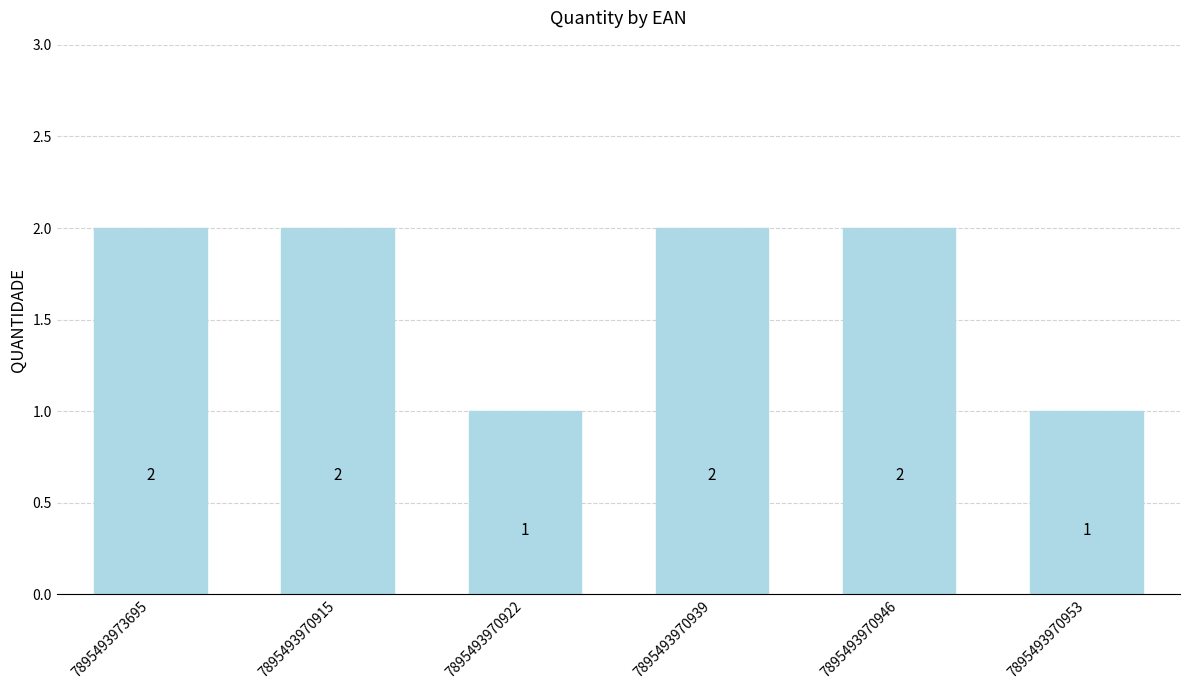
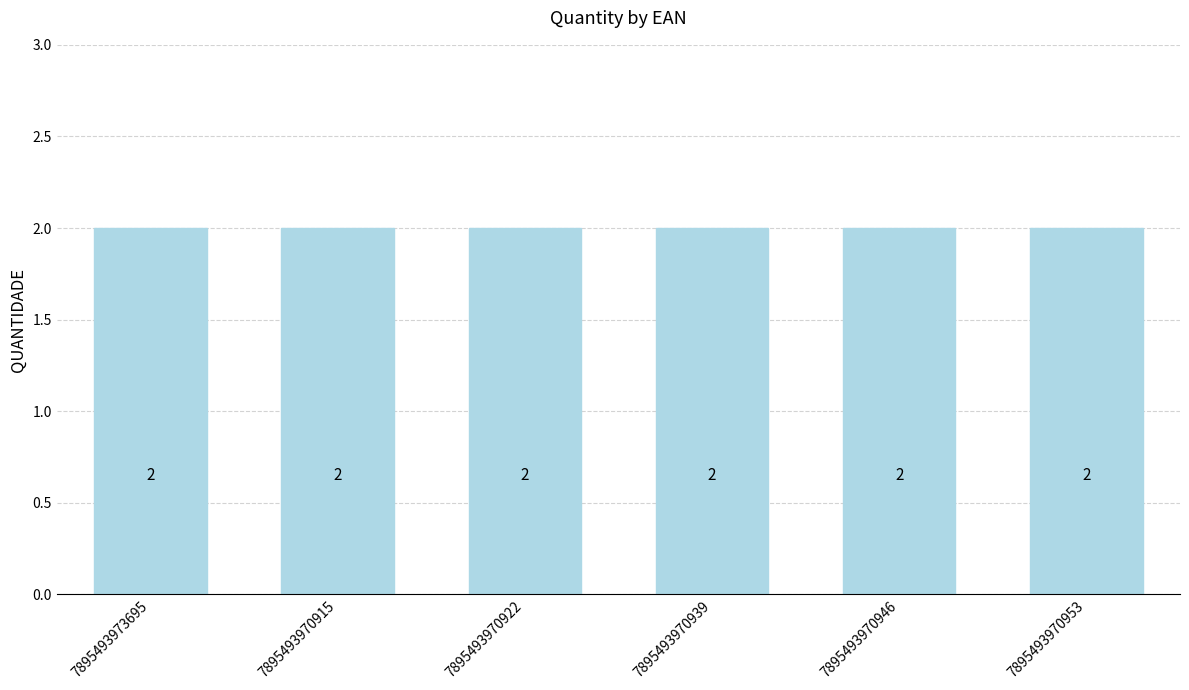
7895493970922: 1 -> 2
7895493970953: 1 -> 2
